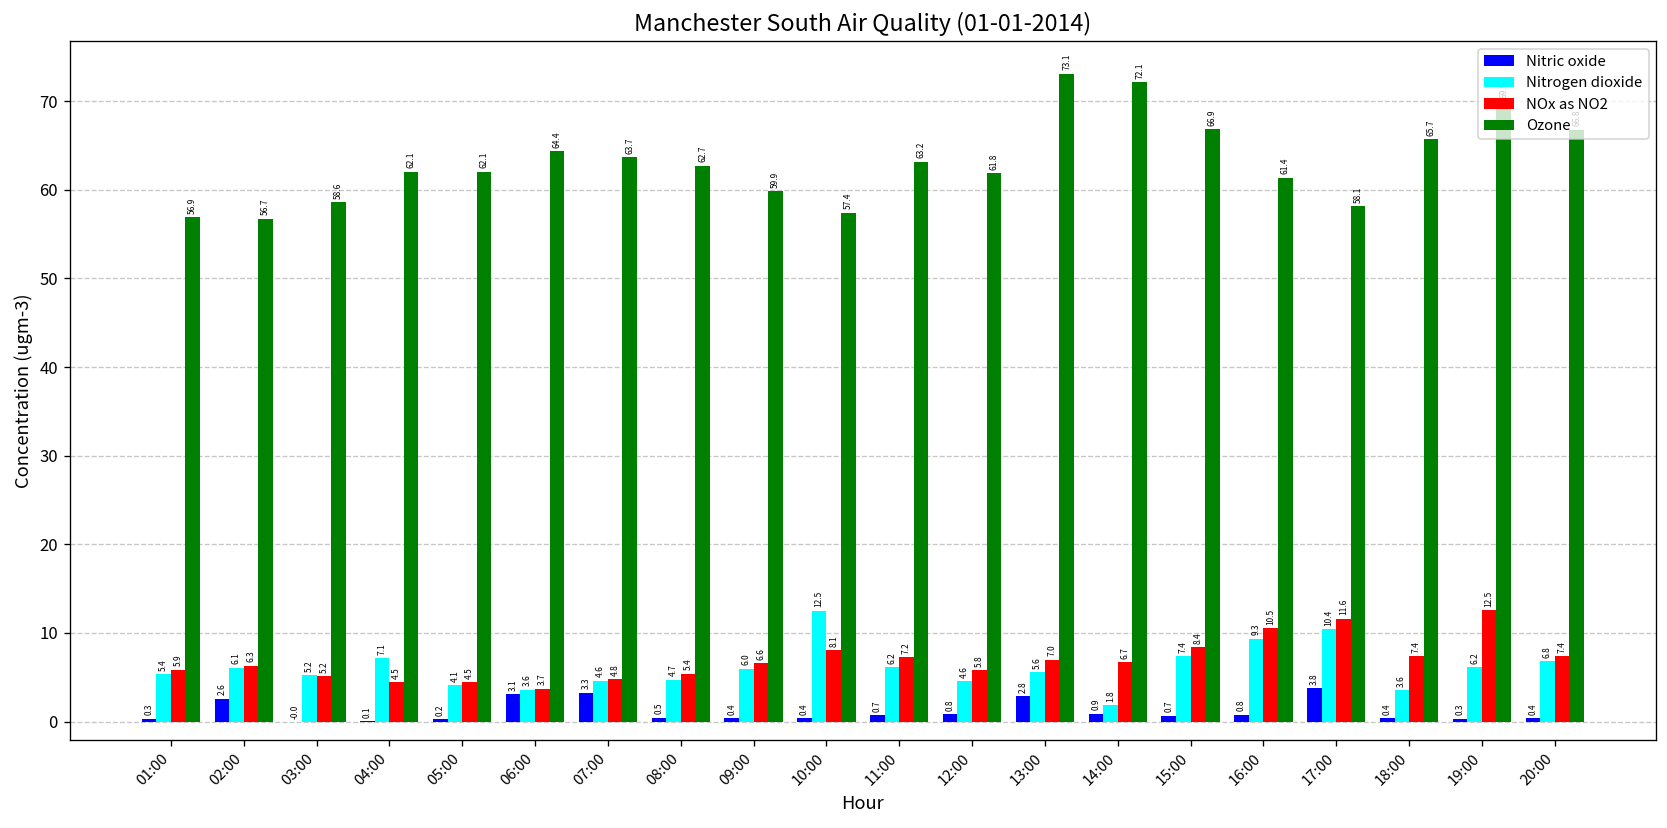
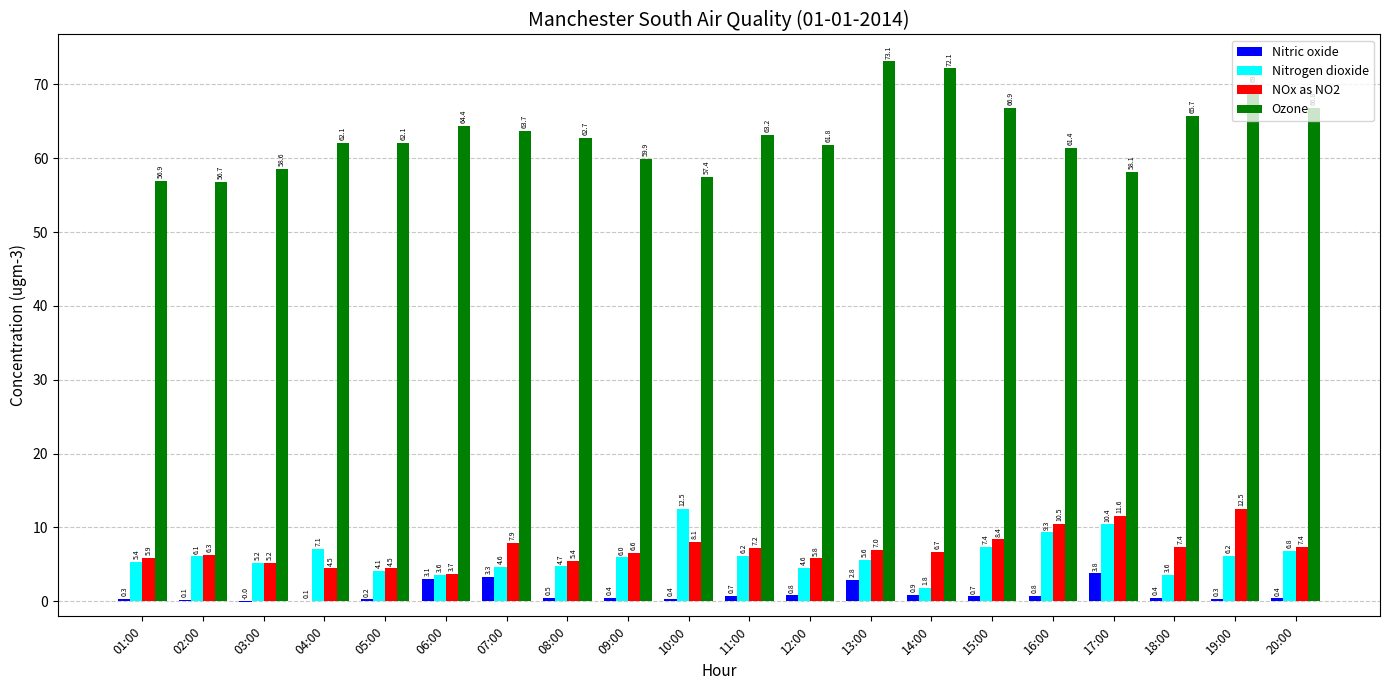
Nitric oxide, 02:00: 2.6 -> 0.1
NOx as NO2, 07:00: 4.8 -> 7.9
